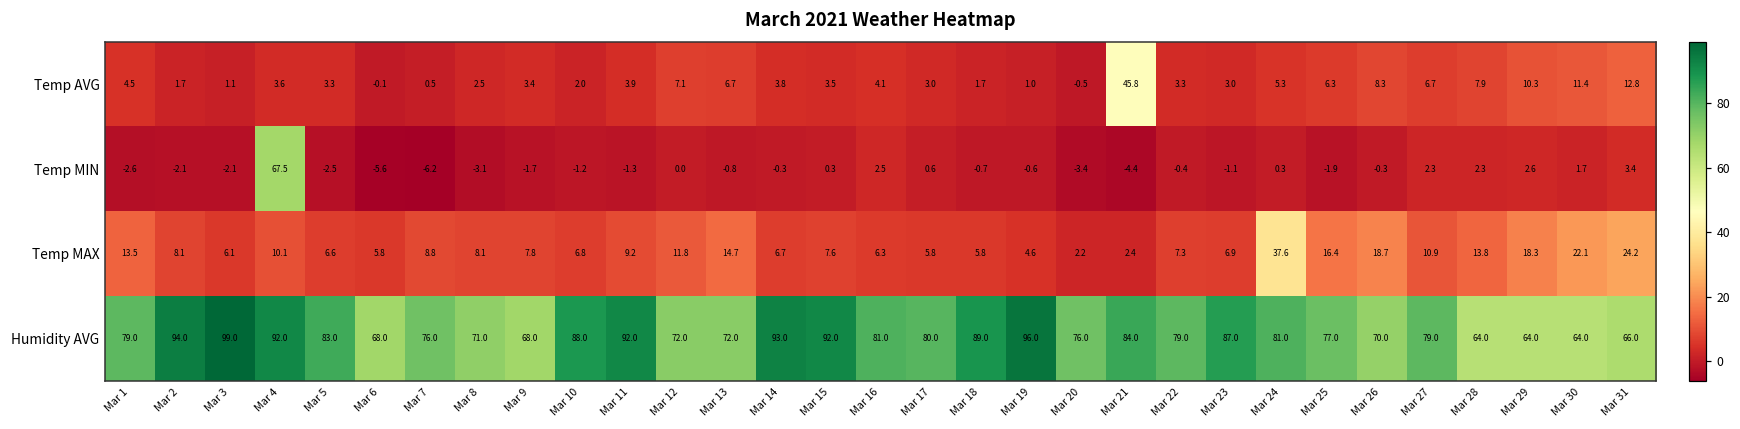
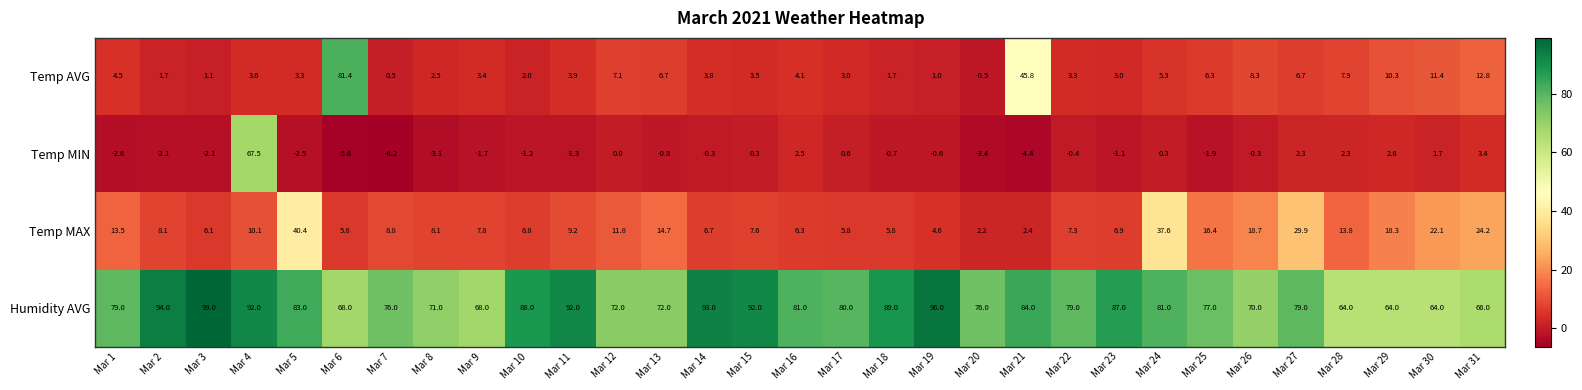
Temp AVG, Mar 6: -0.1 -> 81.4
Temp MAX, Mar 5: 6.6 -> 40.4
Temp MAX, Mar 27: 10.9 -> 29.9
